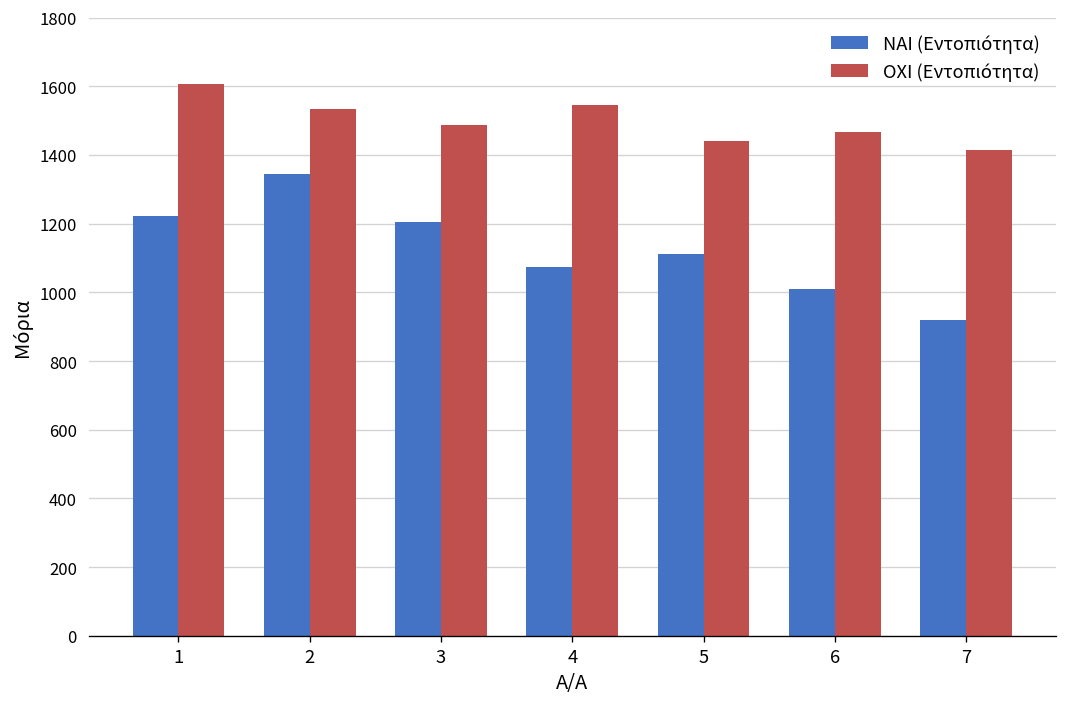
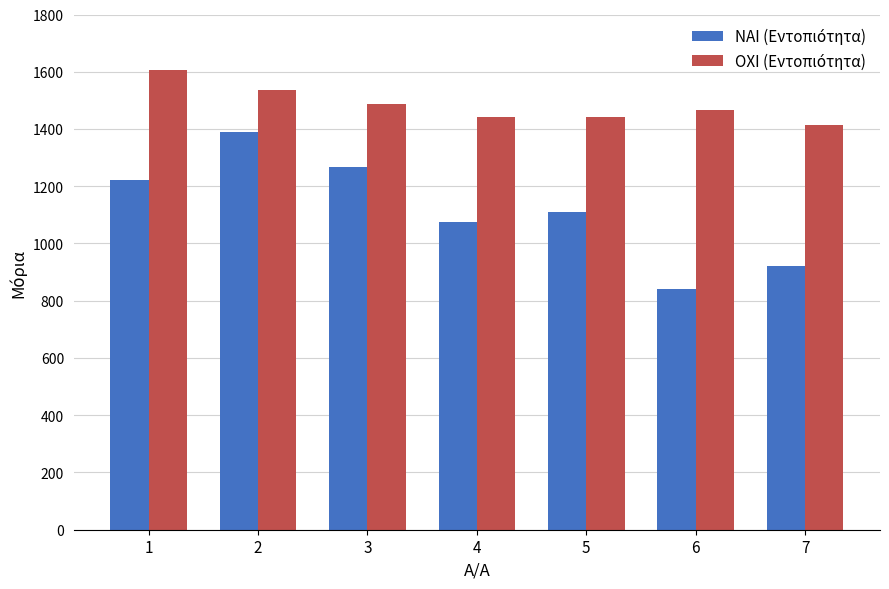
ΝΑΙ (Εντοπιότητα), 2: 1350 -> 1390
ΝΑΙ (Εντοπιότητα), 3: 1200 -> 1270
ΟΧΙ (Εντοπιότητα), 4: 1540 -> 1440
ΝΑΙ (Εντοπιότητα), 6: 1010 -> 840
